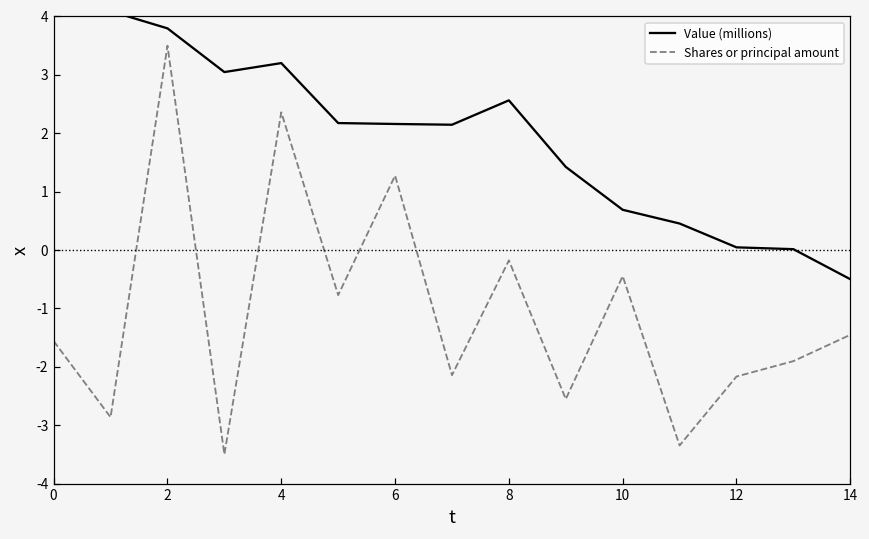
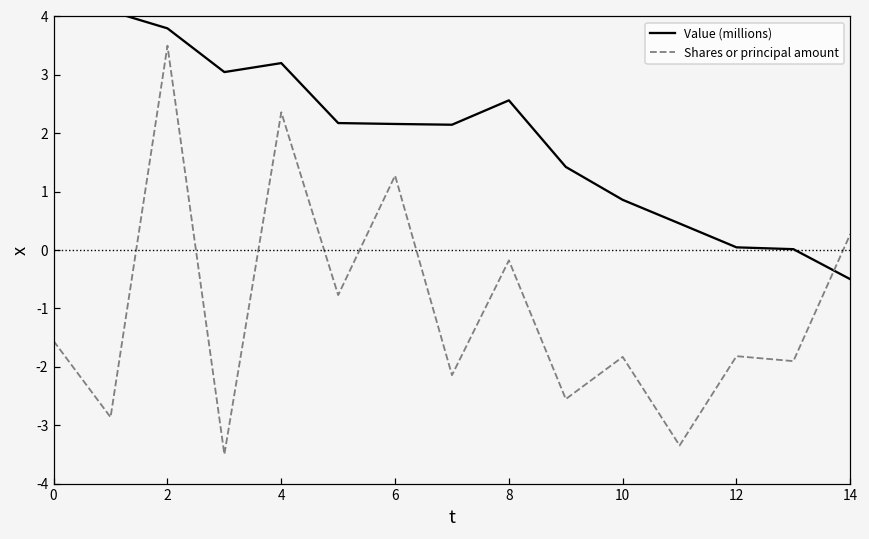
Value (millions), 10: 0.7 -> 0.9
Shares or principal amount, 10: -0.4 -> -1.8
Shares or principal amount, 12: -2.2 -> -1.8
Shares or principal amount, 14: -1.5 -> 0.3
